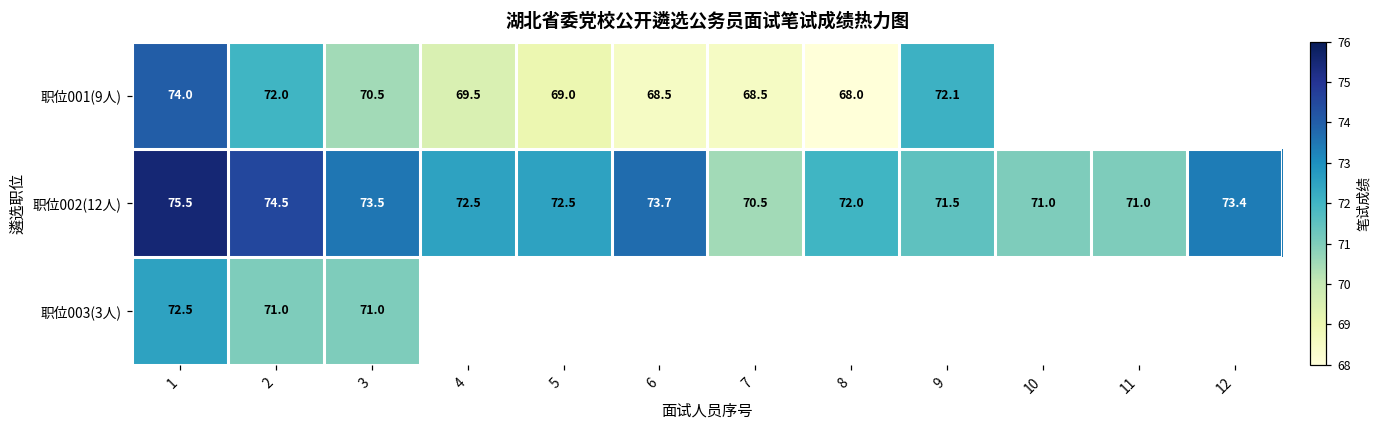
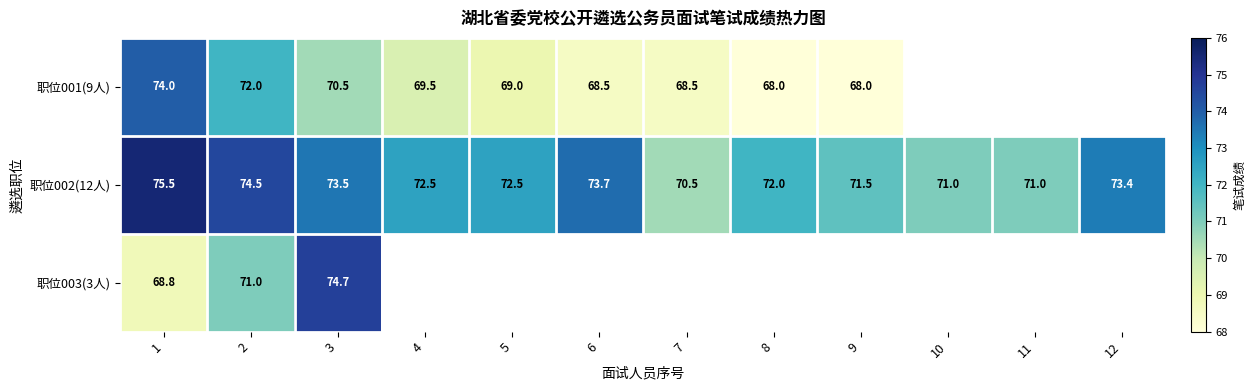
职位001(9人), 9: 72.1 -> 68.0
职位003(3人), 1: 72.5 -> 68.8
职位003(3人), 3: 71.0 -> 74.7
